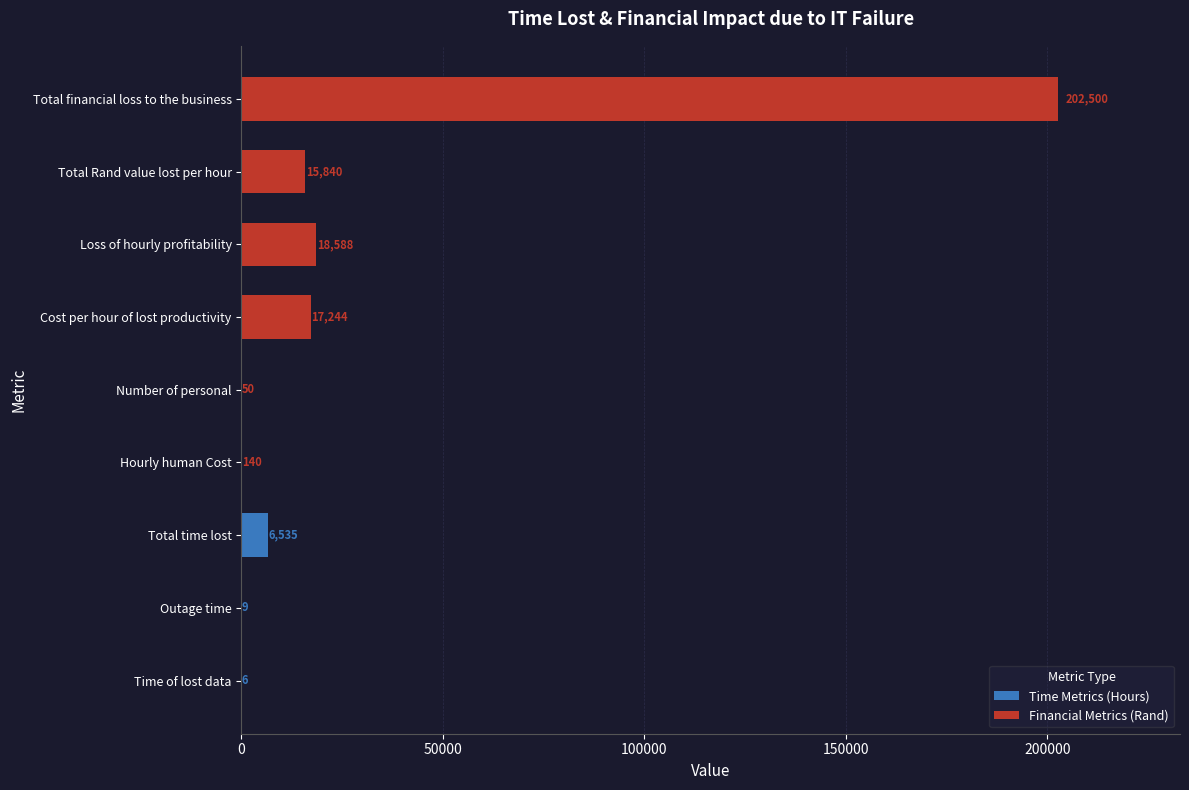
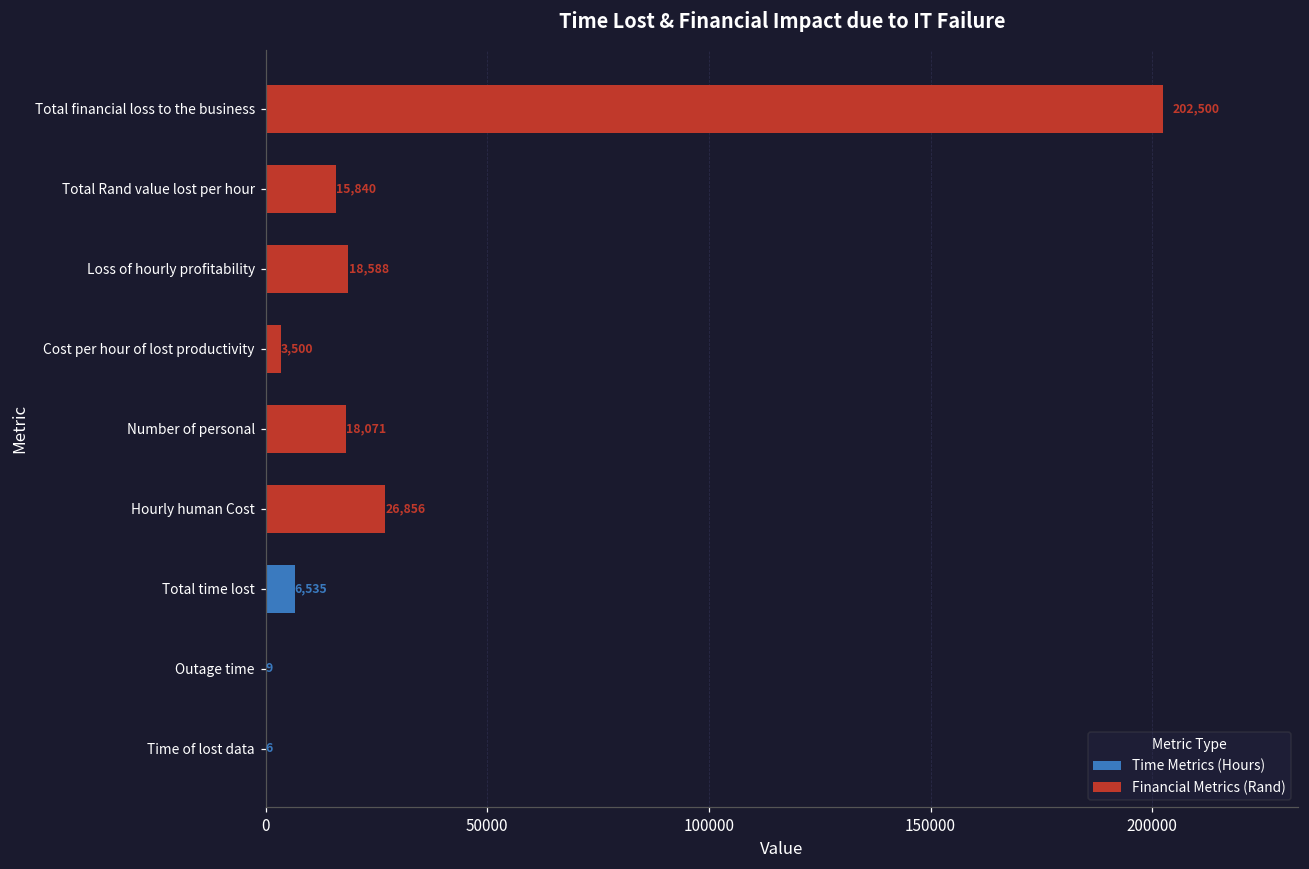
Cost per hour of lost productivity: 17,244 -> 3,500
Number of personal: 50 -> 18,071
Hourly human Cost: 140 -> 26,856
